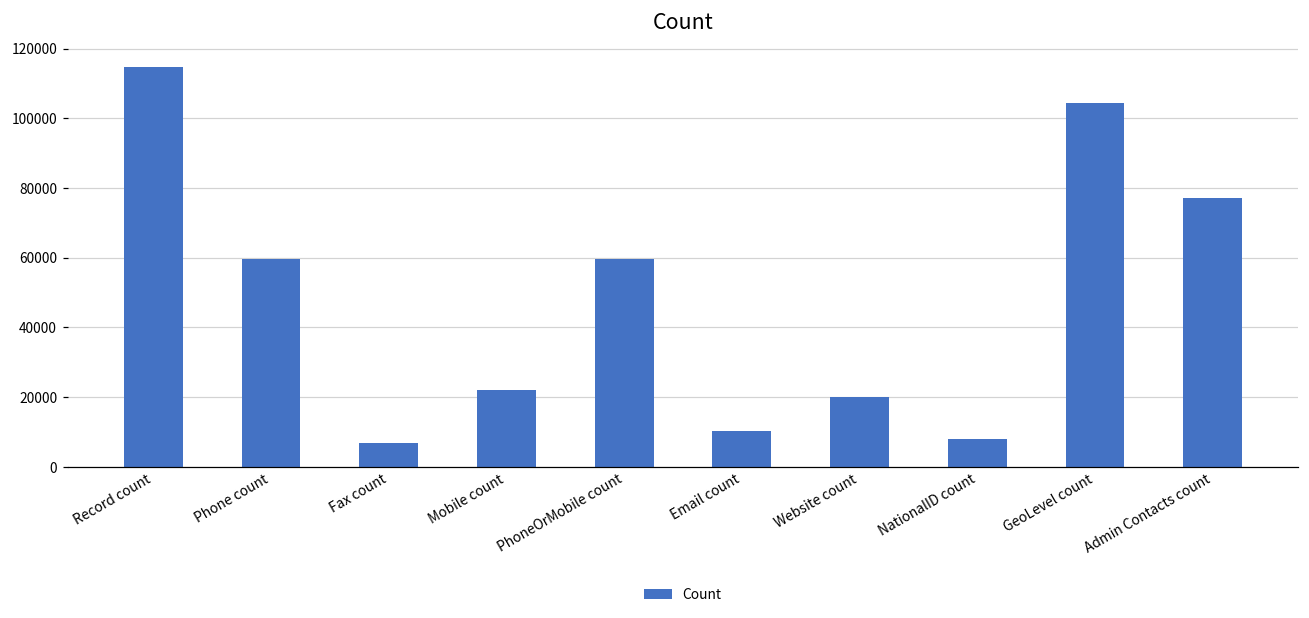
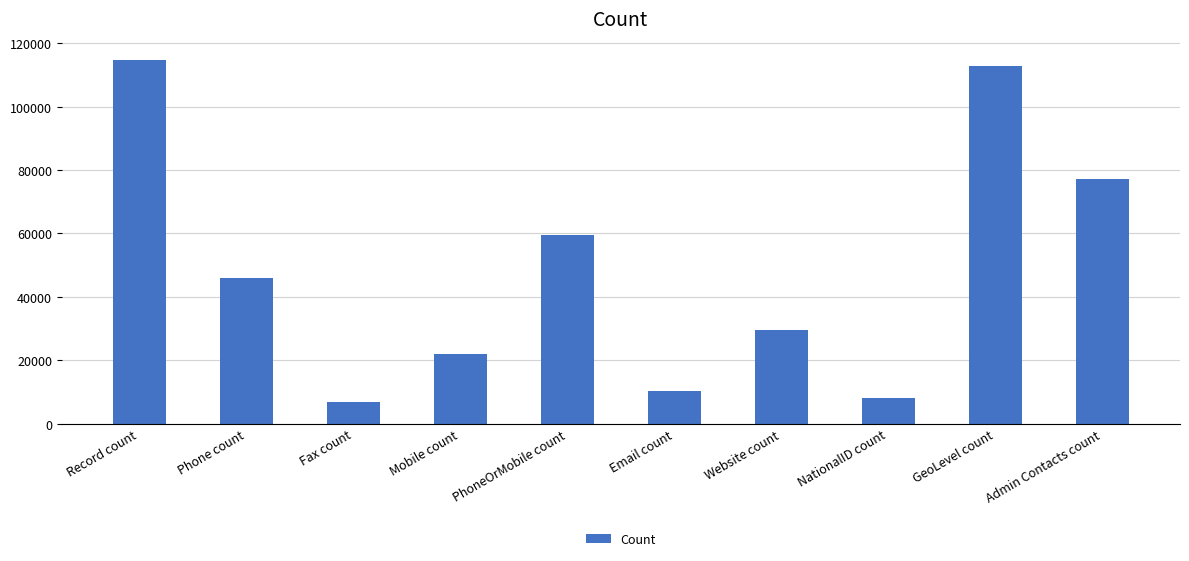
Phone count: 60000 -> 46000
Website count: 20000 -> 29000
GeoLevel count: 105000 -> 113000
